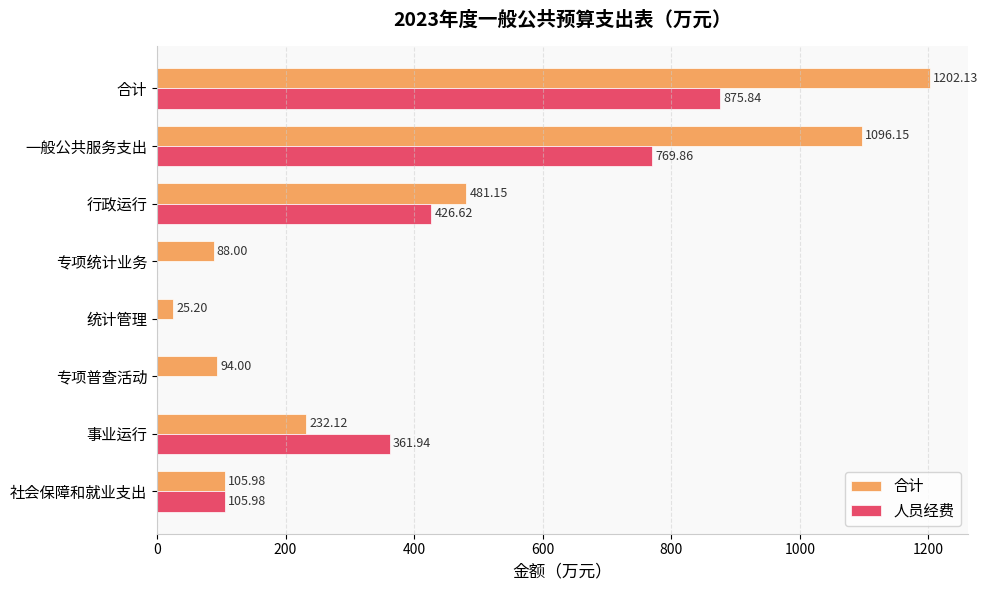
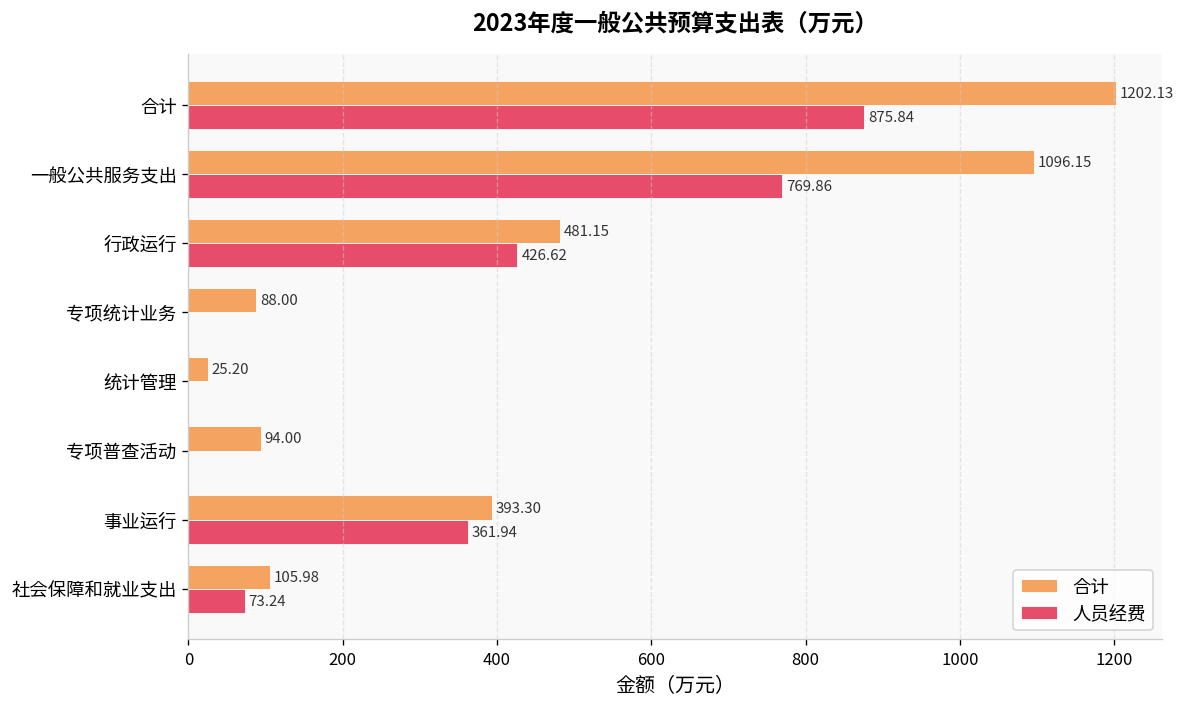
合计, 事业运行: 232.12 -> 393.30
人员经费, 社会保障和就业支出: 105.98 -> 73.24
